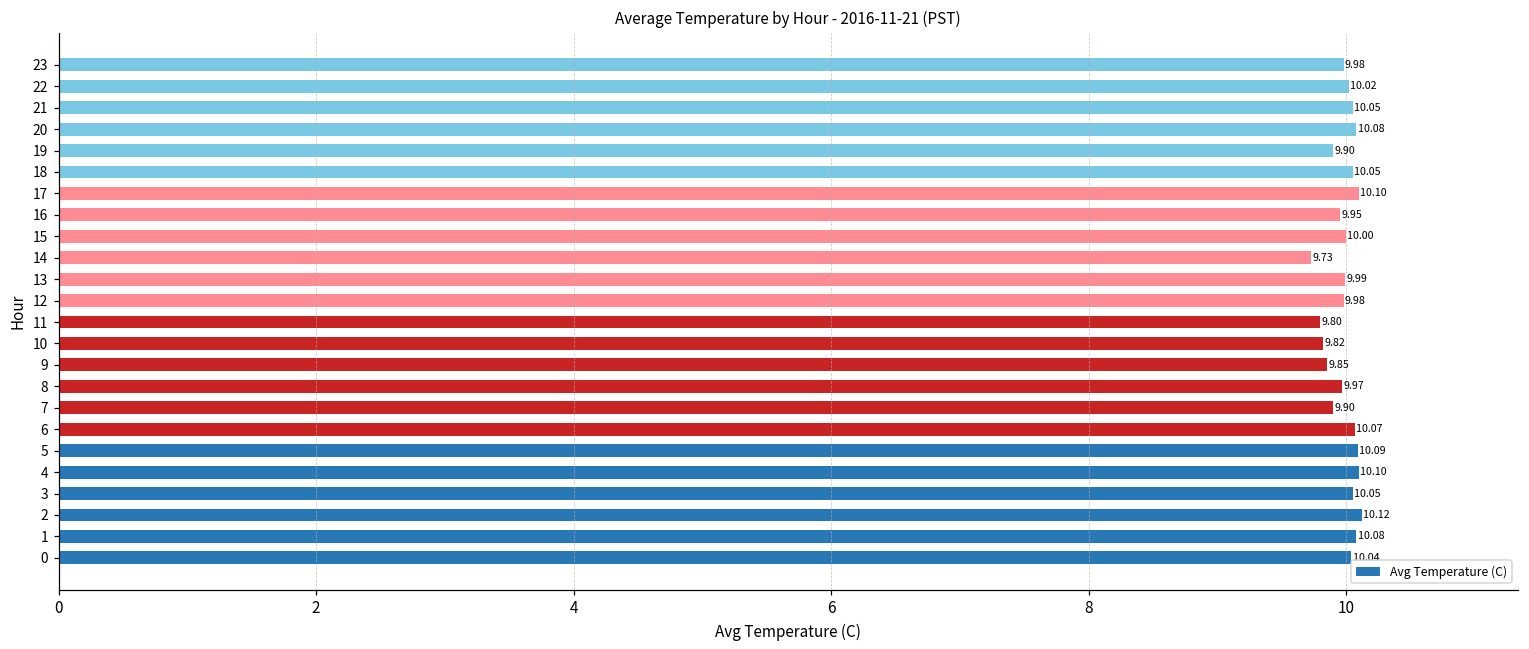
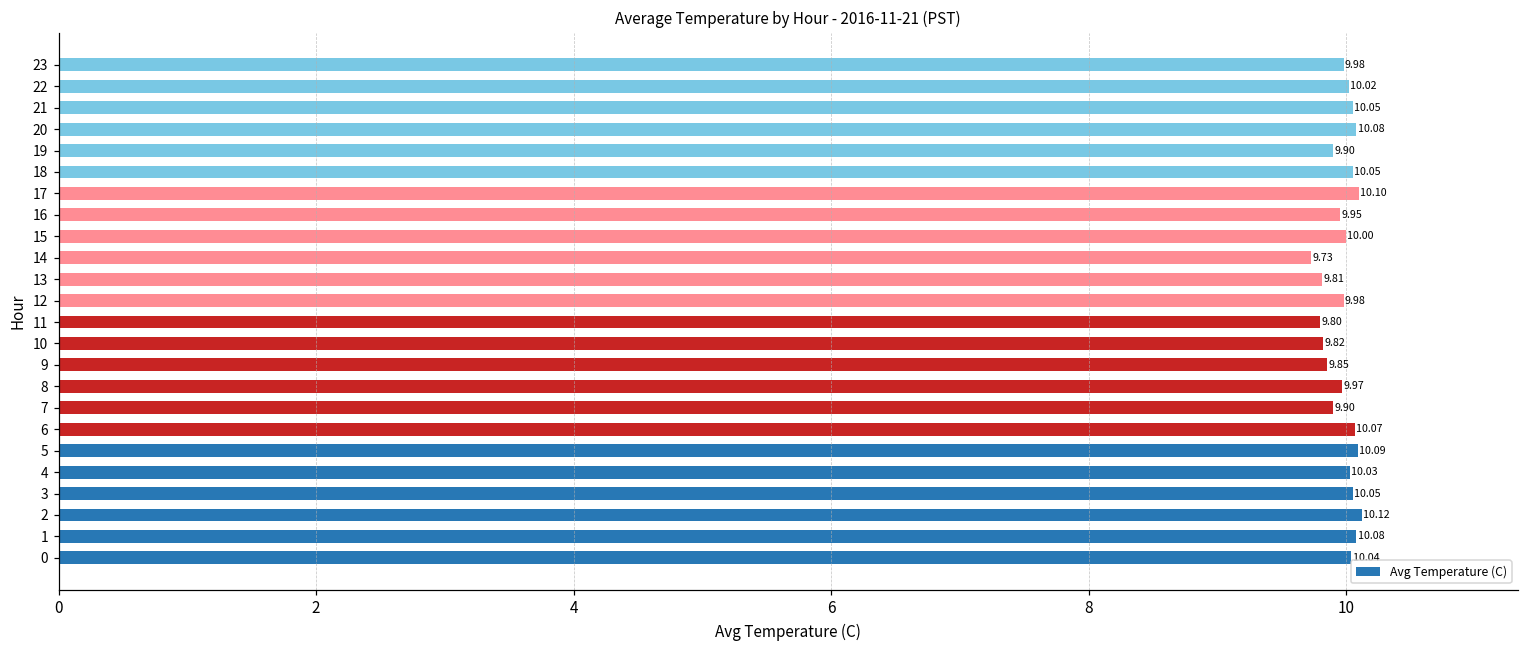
13: 9.99 -> 9.81
4: 10.10 -> 10.03
